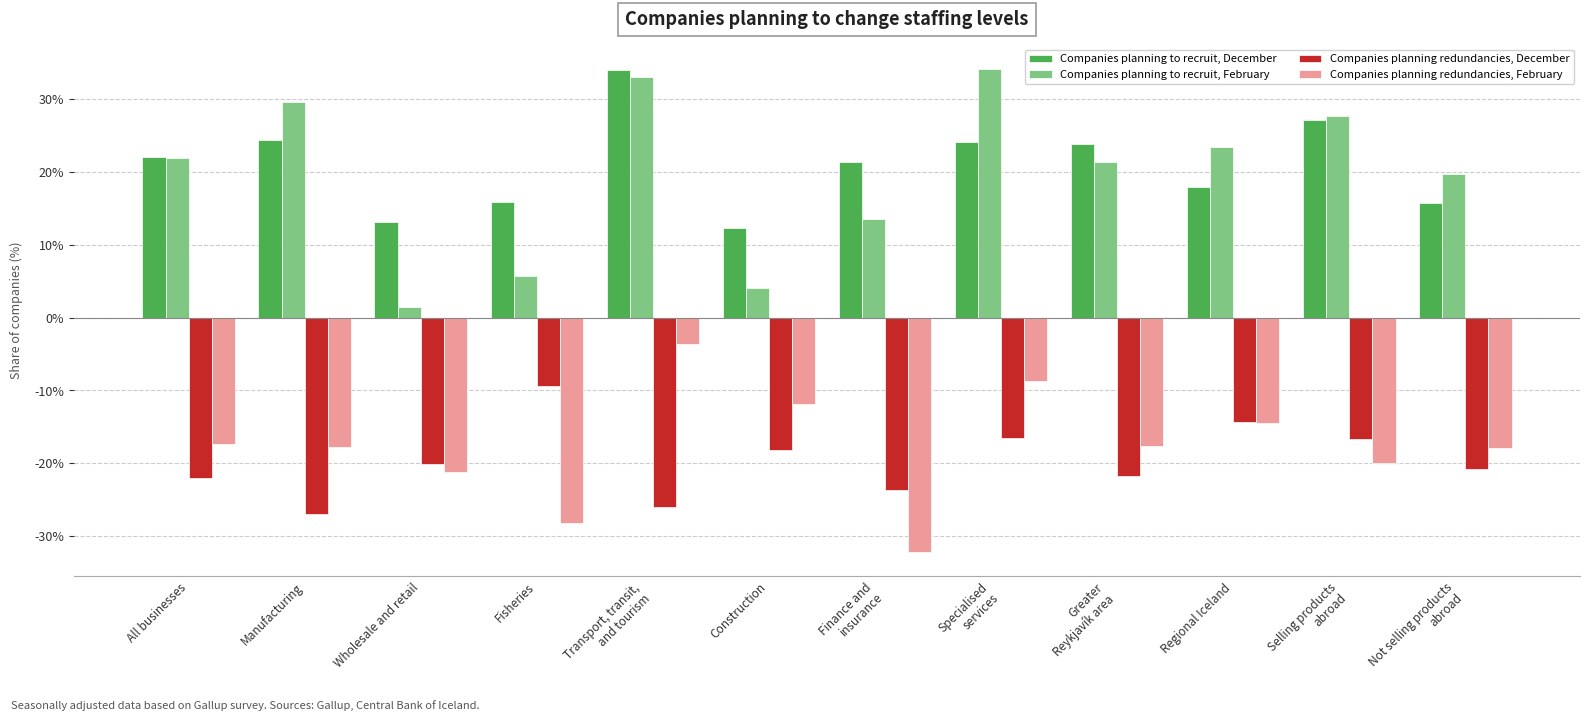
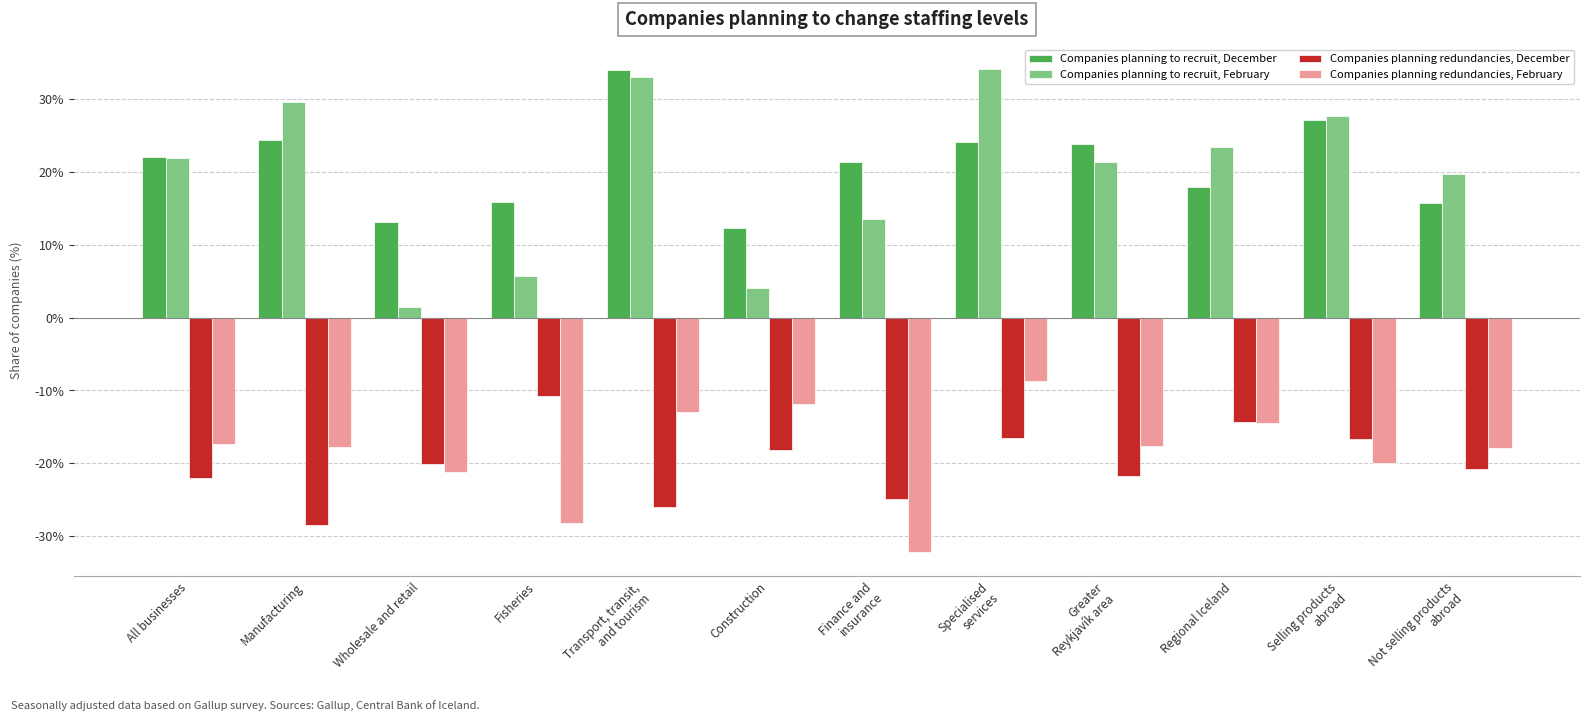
Companies planning redundancies, December, Manufacturing: -27% -> -28%
Companies planning redundancies, December, Fisheries: -9% -> -11%
Companies planning redundancies, February, Transport, transit, and tourism: -4% -> -13%
Companies planning redundancies, December, Finance and insurance: -24% -> -25%
